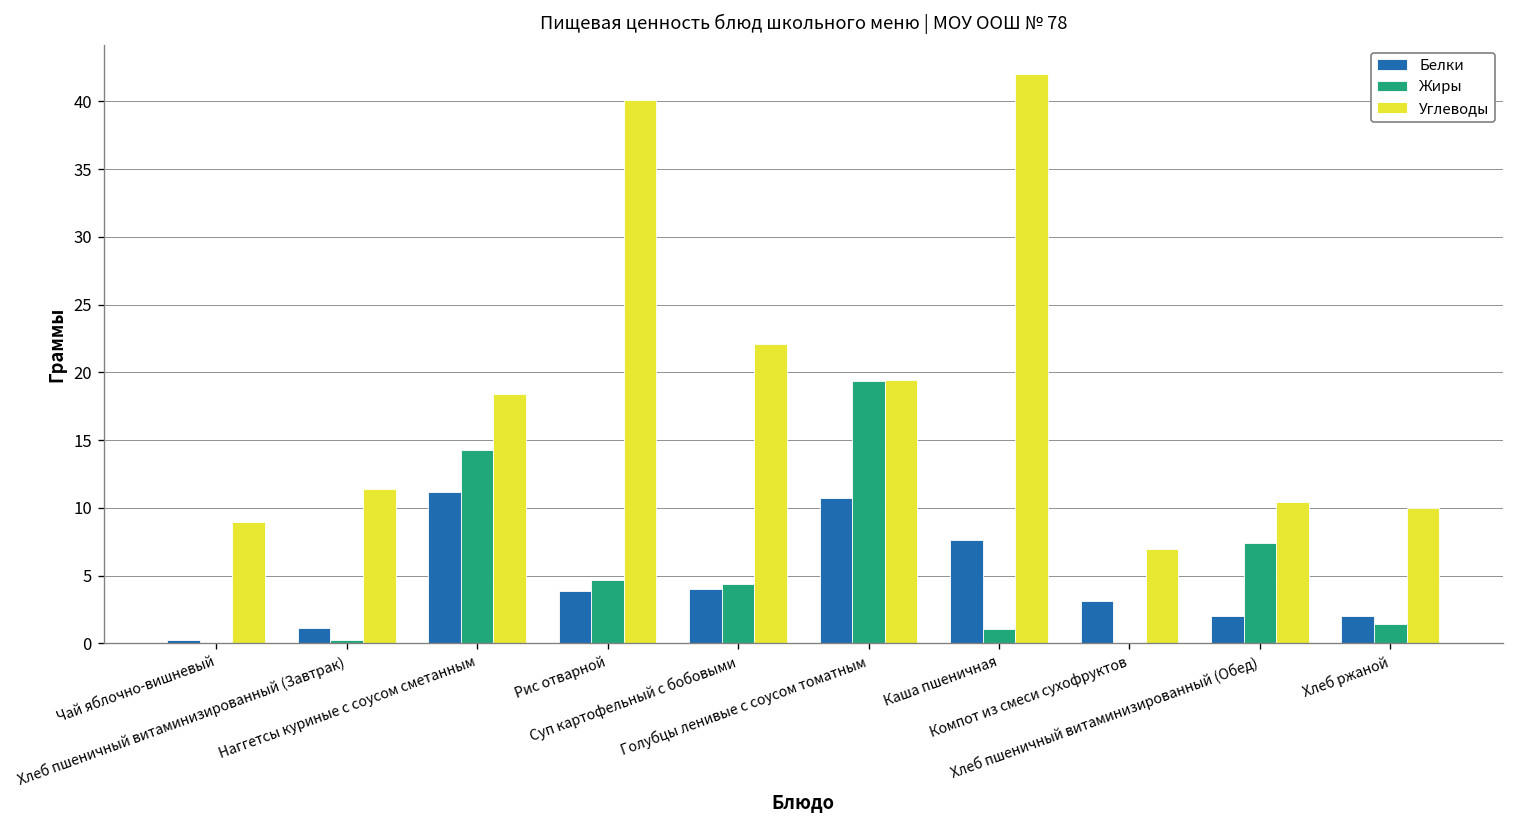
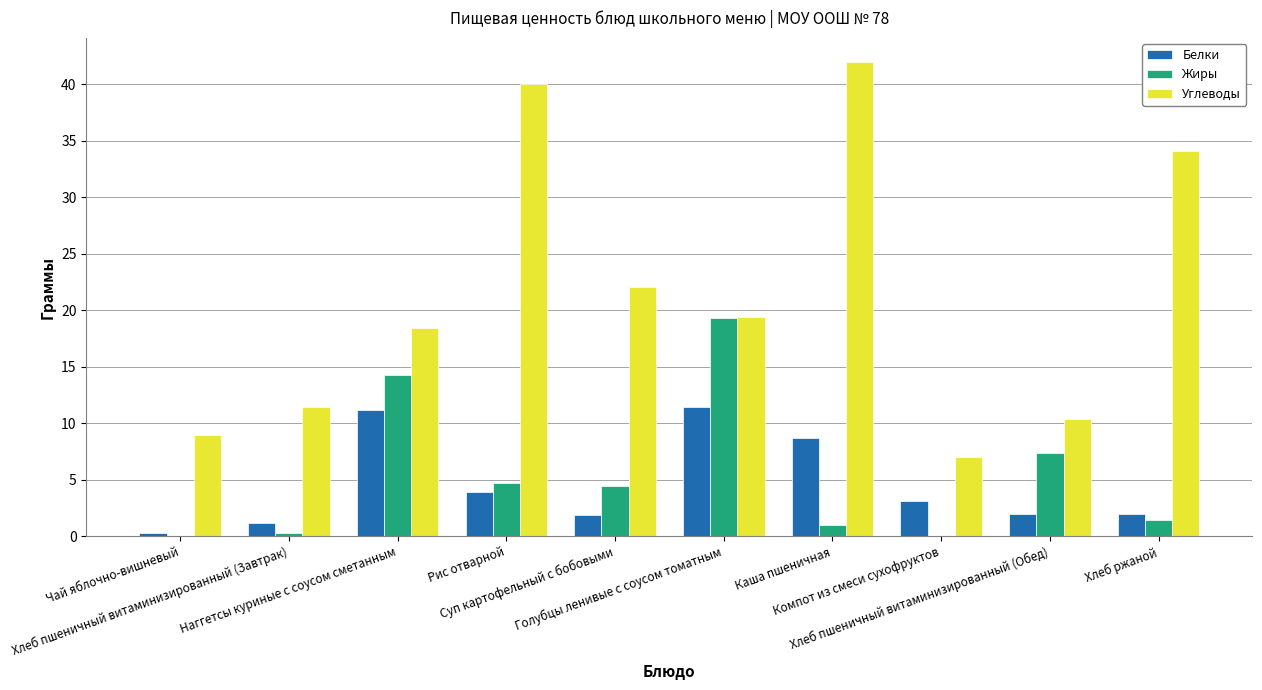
Белки, Суп картофельный с бобовыми: 4.0 -> 1.8
Белки, Голубцы ленивые с соусом томатным: 10.7 -> 11.4
Белки, Каша пшеничная: 7.6 -> 8.7
Углеводы, Хлеб ржаной: 10.0 -> 34.1
